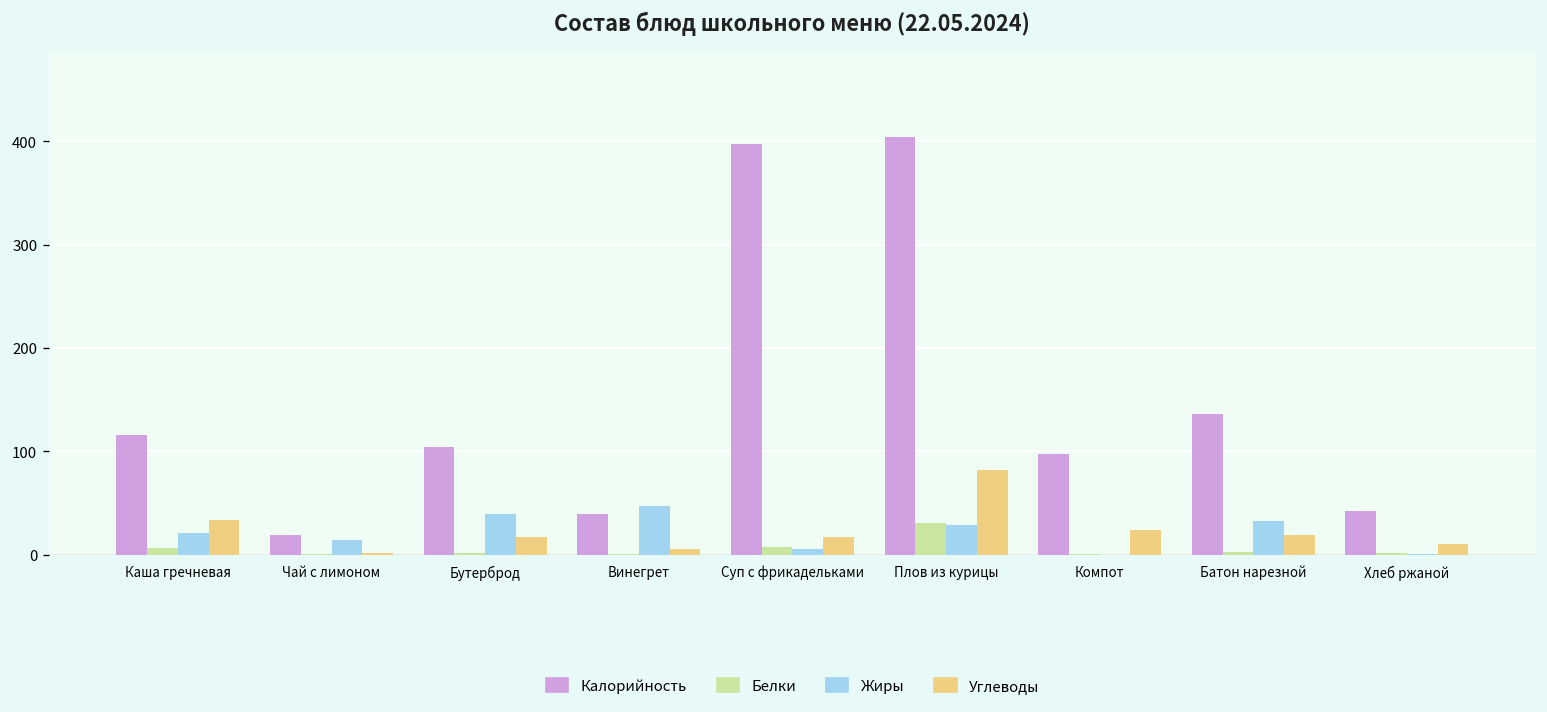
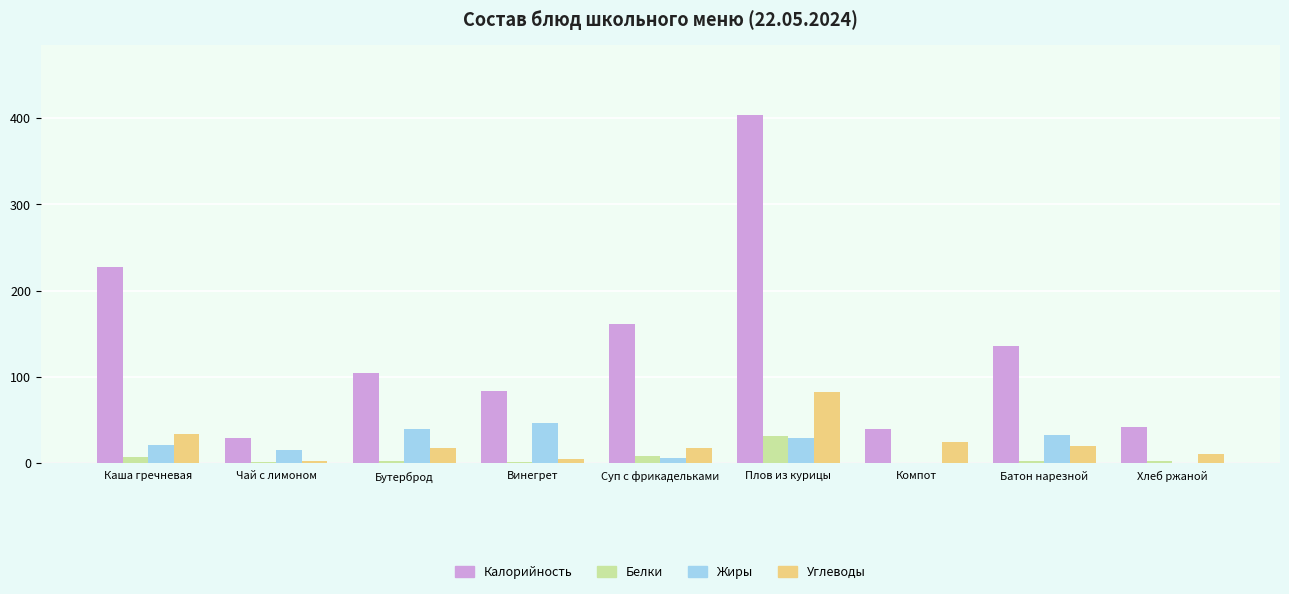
Калорийность, Каша гречневая: 120 -> 230
Калорийность, Чай с лимоном: 20 -> 30
Калорийность, Винегрет: 40 -> 80
Калорийность, Суп с фрикадельками: 400 -> 160
Калорийность, Компот: 100 -> 40
